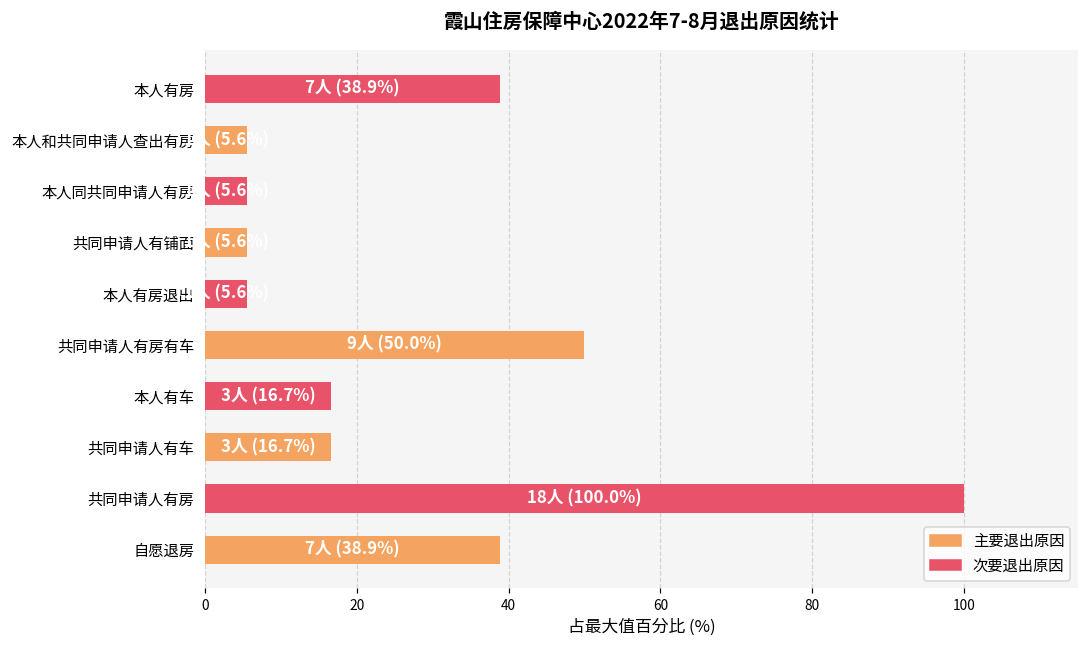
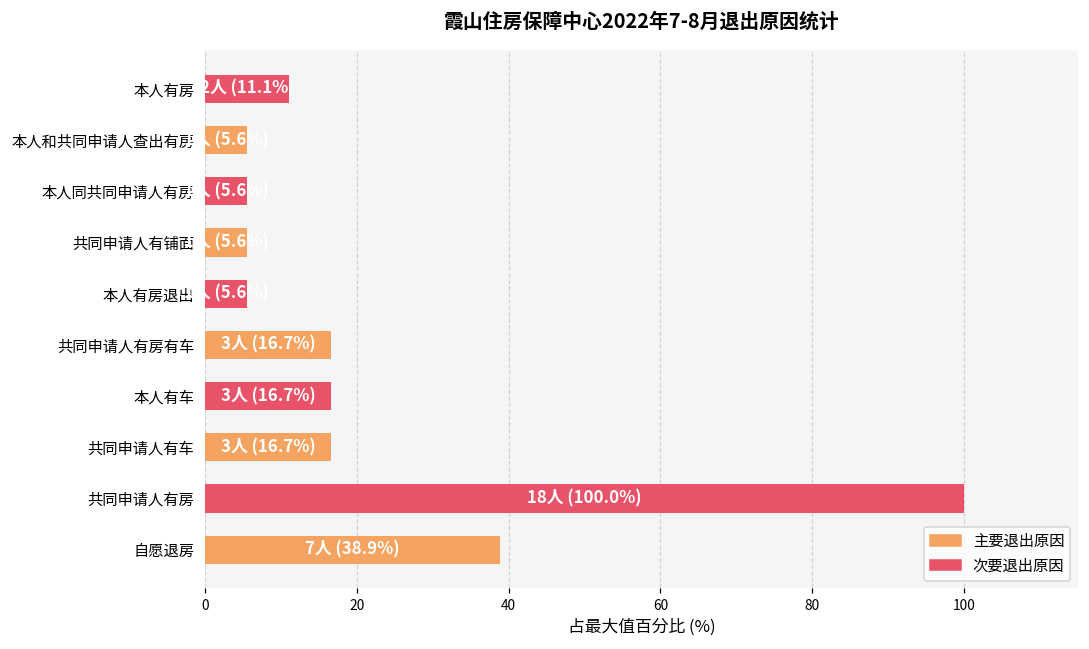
本人有房: 7人 (38.9%) -> 2人 (11.1%)
共同申请人有房有车: 9人 (50.0%) -> 3人 (16.7%)
